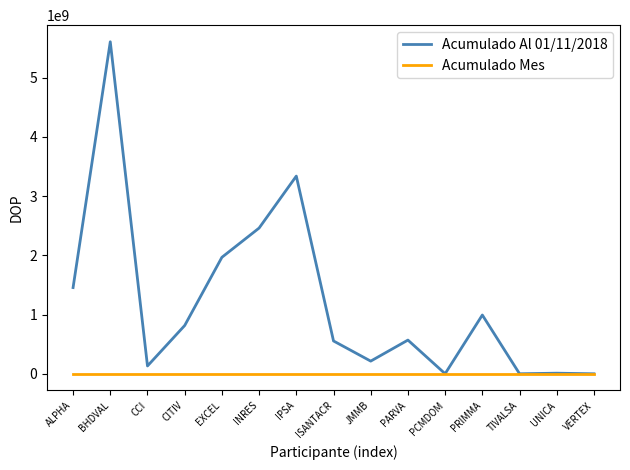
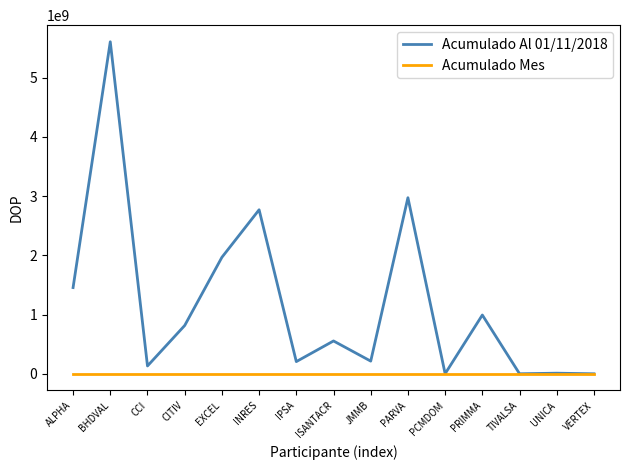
Acumulado Al 01/11/2018, INRES: 2500000000 -> 2800000000
Acumulado Al 01/11/2018, IPSA: 3300000000 -> 200000000
Acumulado Al 01/11/2018, PARVA: 600000000 -> 3000000000
